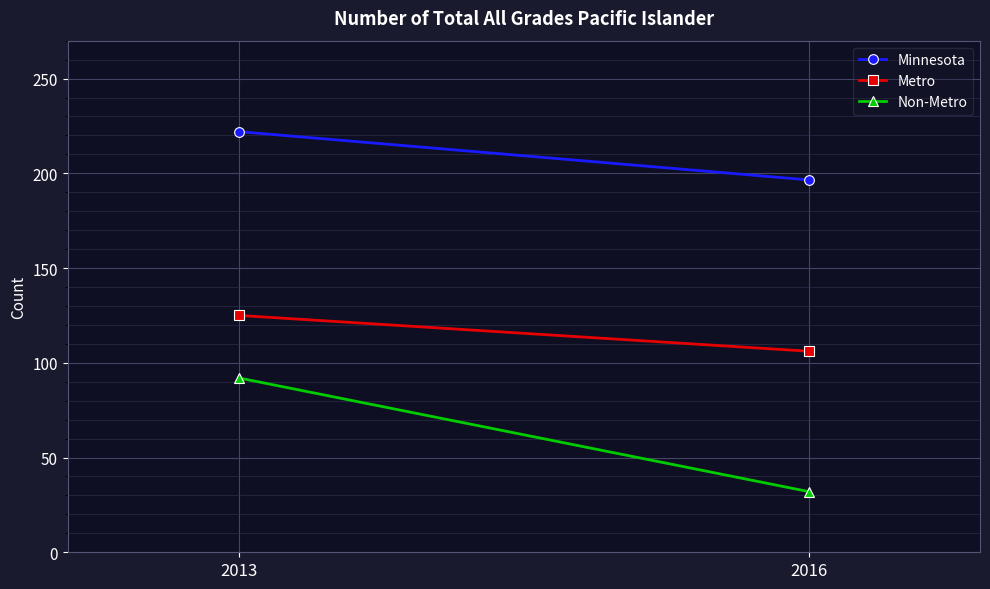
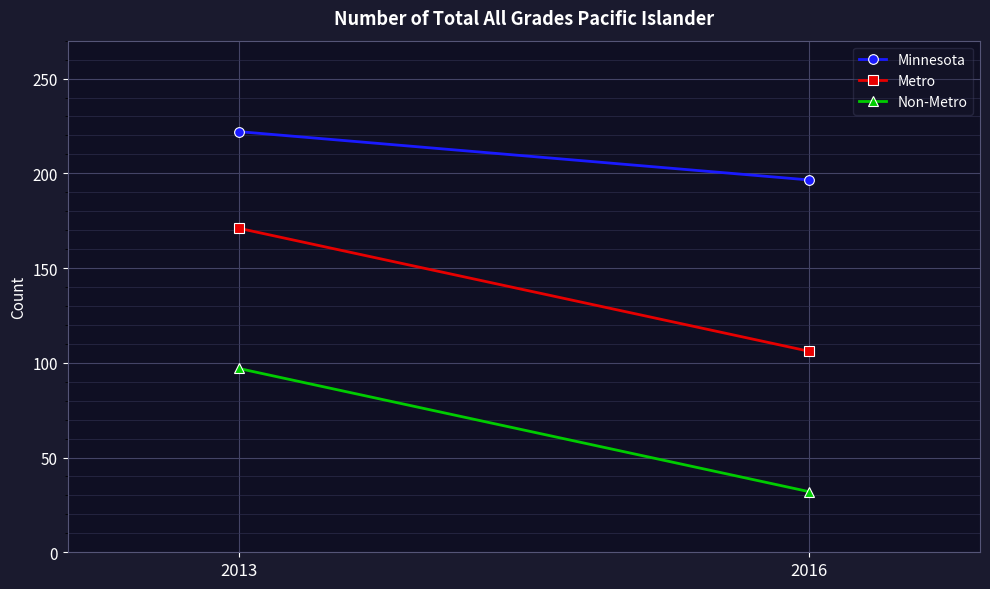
Metro, 2013: 125 -> 171
Non-Metro, 2013: 92 -> 97
